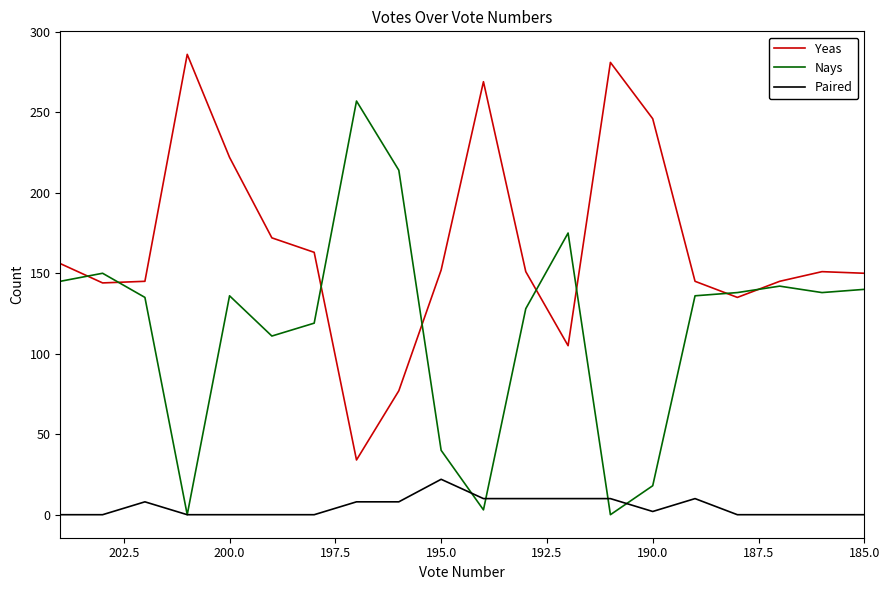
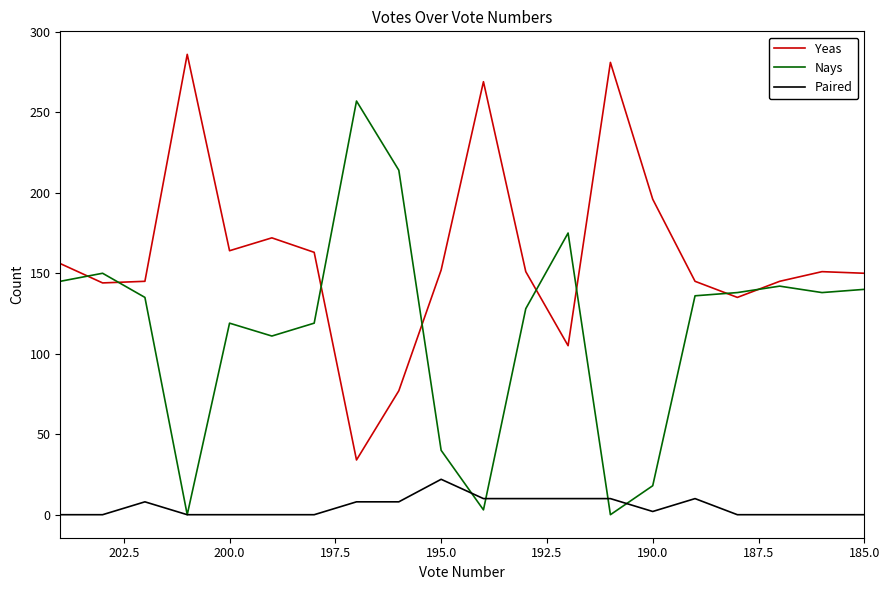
Yeas, 200.0: 222 -> 164
Nays, 200.0: 136 -> 119
Yeas, 190.0: 246 -> 196
